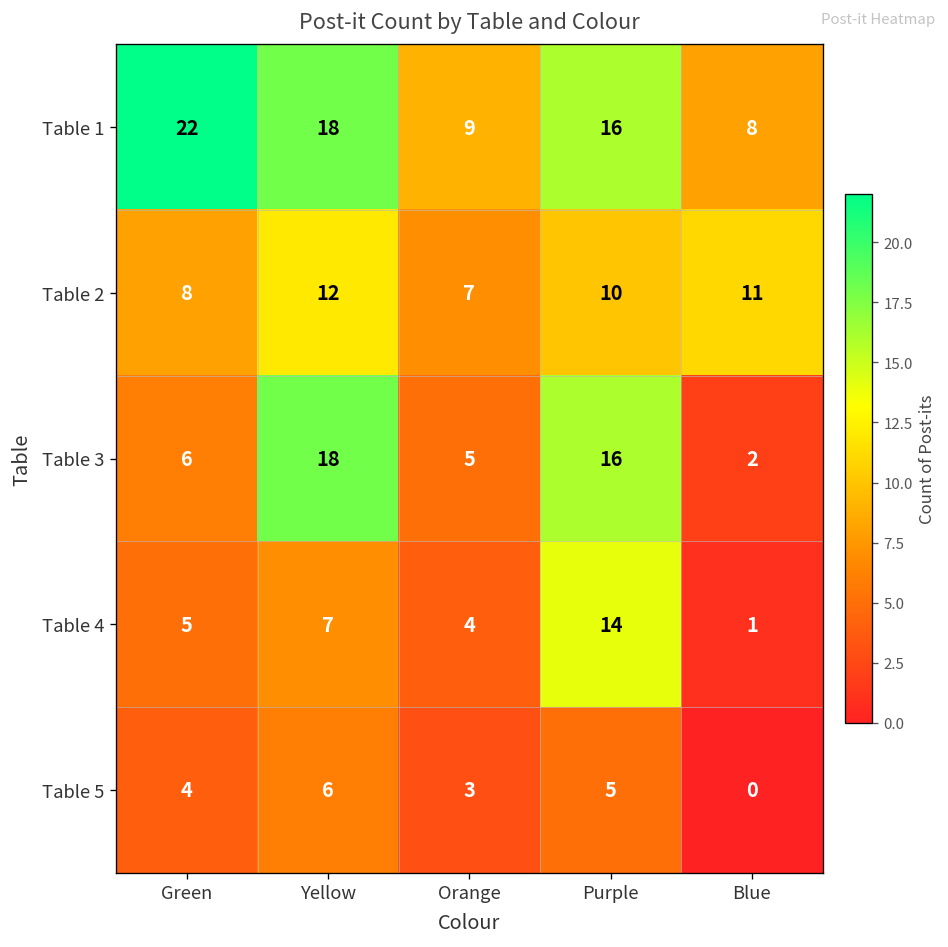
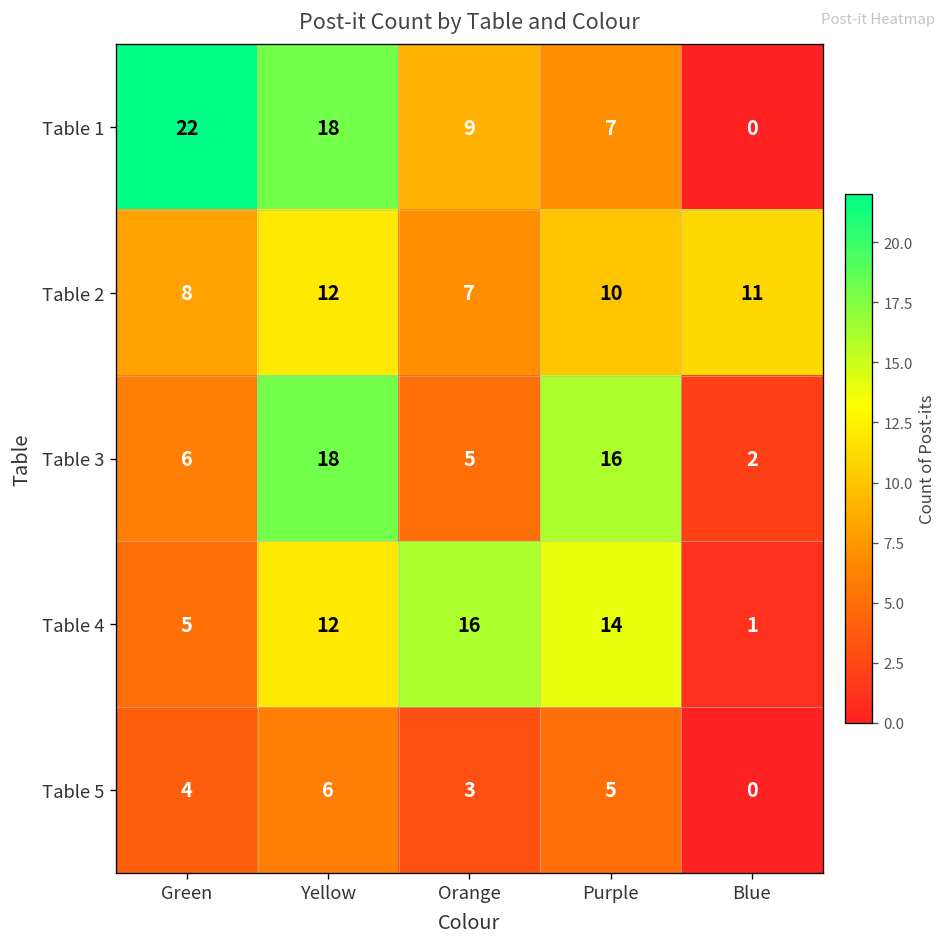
Table 1, Purple: 16 -> 7
Table 1, Blue: 8 -> 0
Table 4, Yellow: 7 -> 12
Table 4, Orange: 4 -> 16
